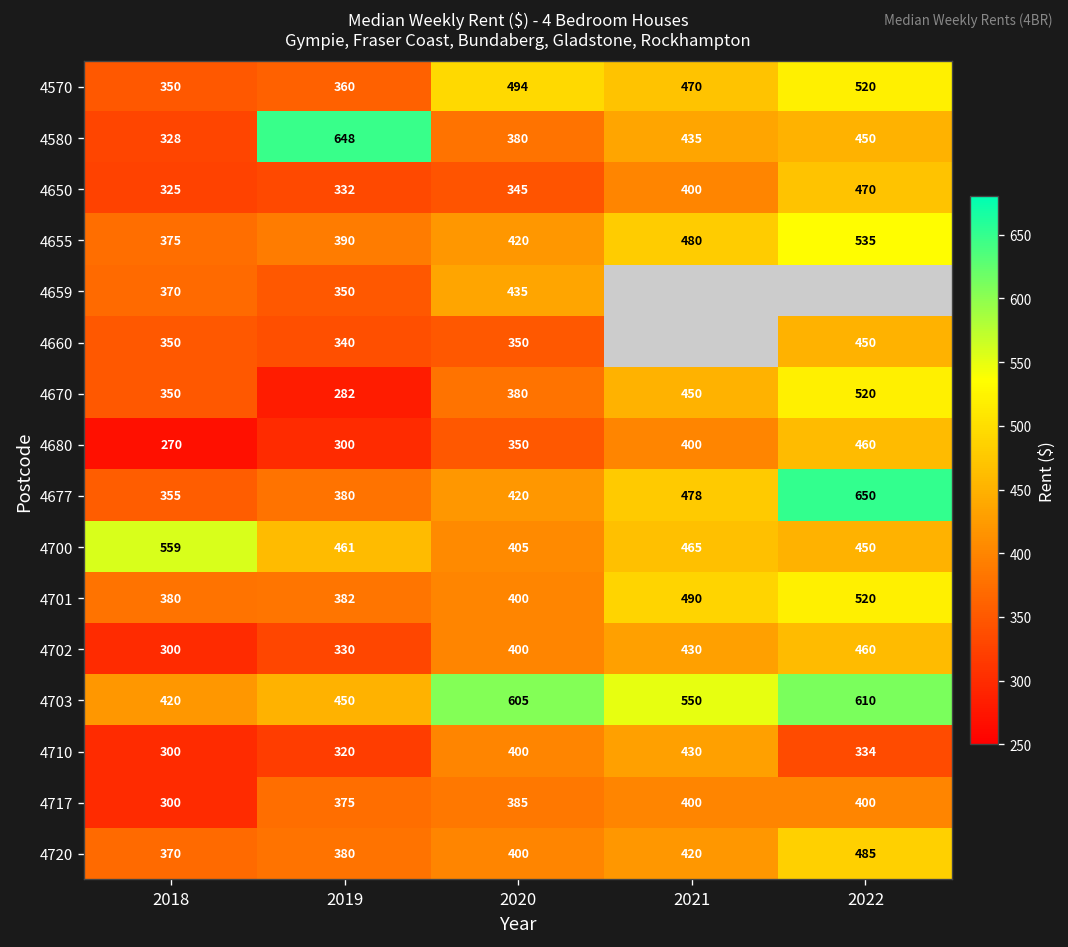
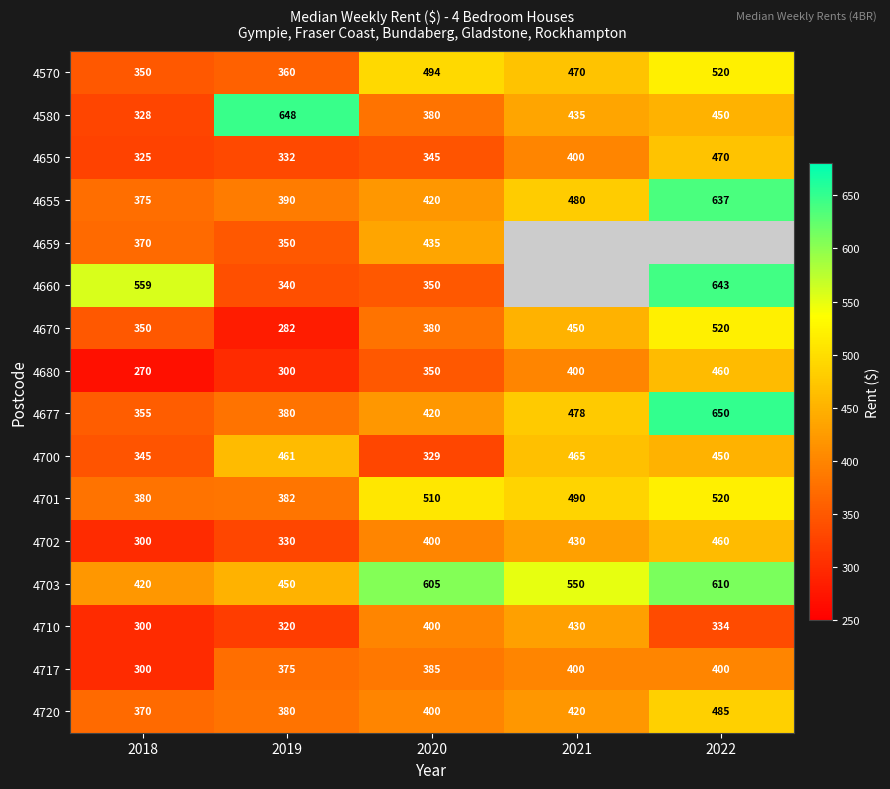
4655, 2022: 535 -> 637
4660, 2018: 350 -> 559
4660, 2022: 450 -> 643
4700, 2018: 559 -> 345
4700, 2020: 405 -> 329
4701, 2020: 400 -> 510
